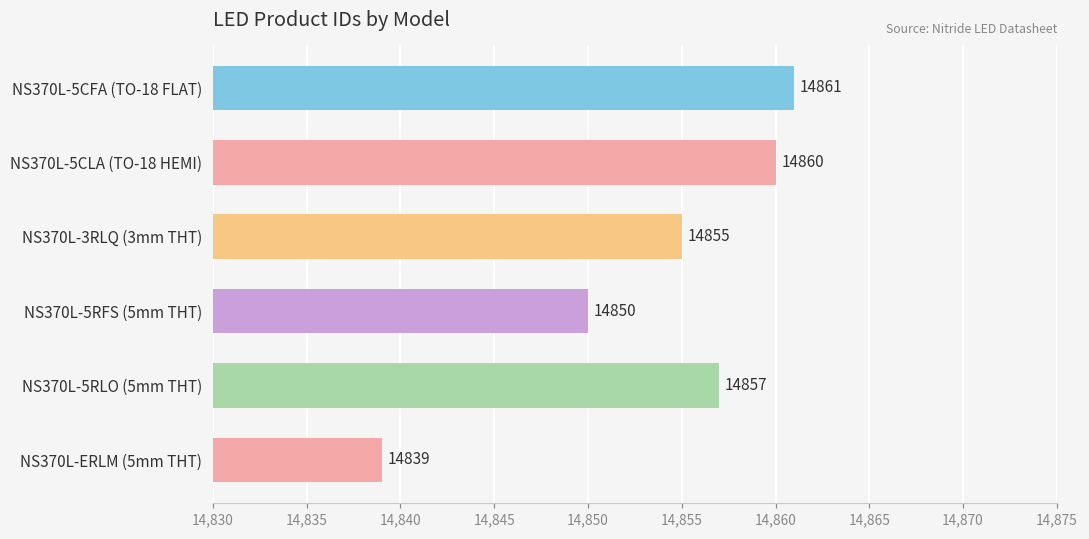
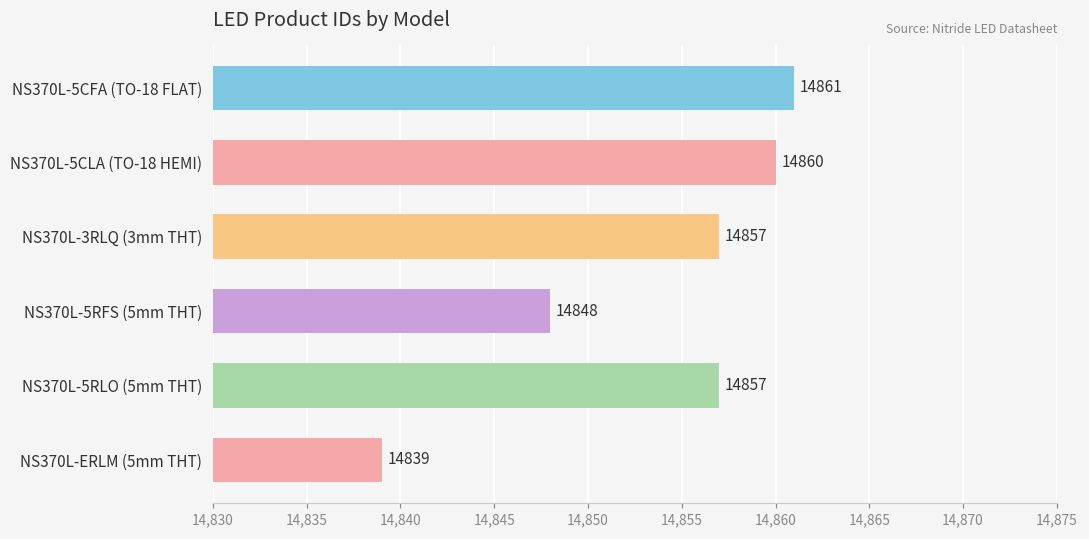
NS370L-3RLQ (3mm THT): 14855 -> 14857
NS370L-5RFS (5mm THT): 14850 -> 14848
